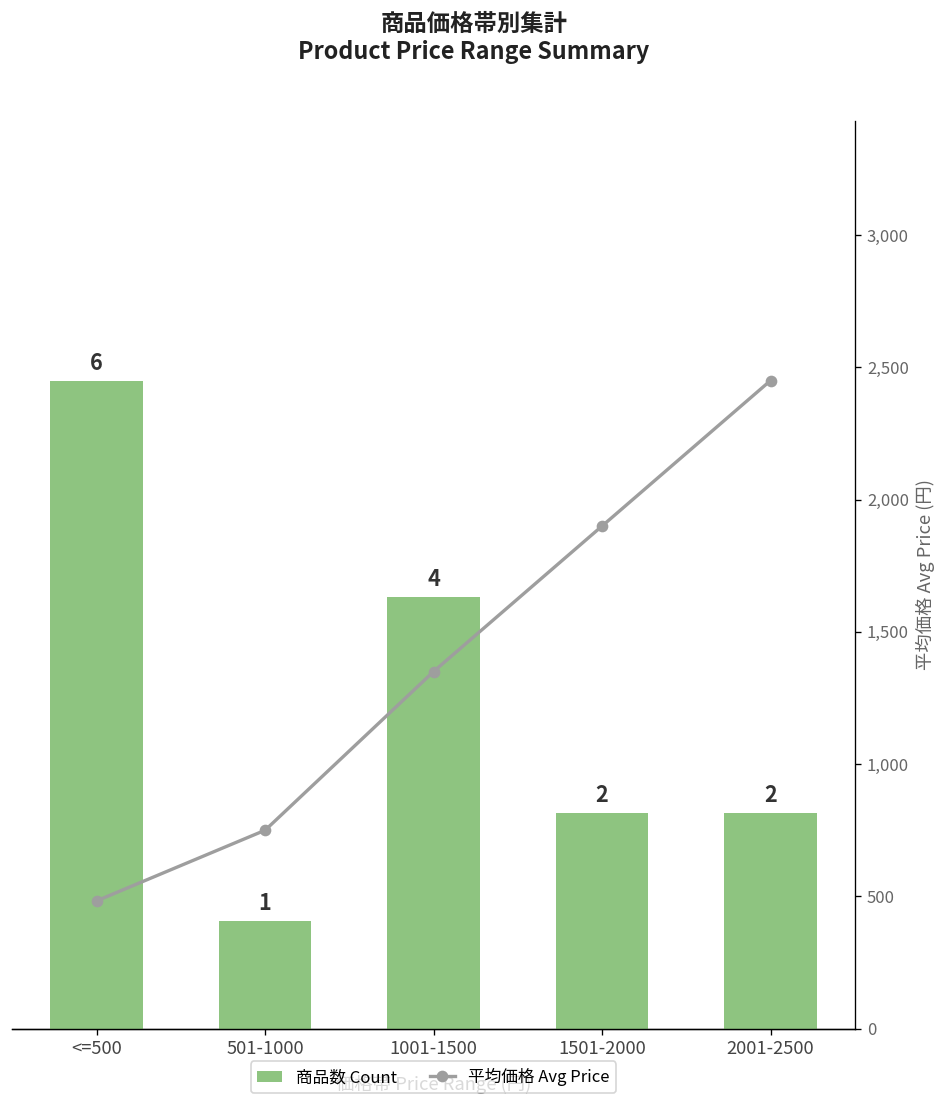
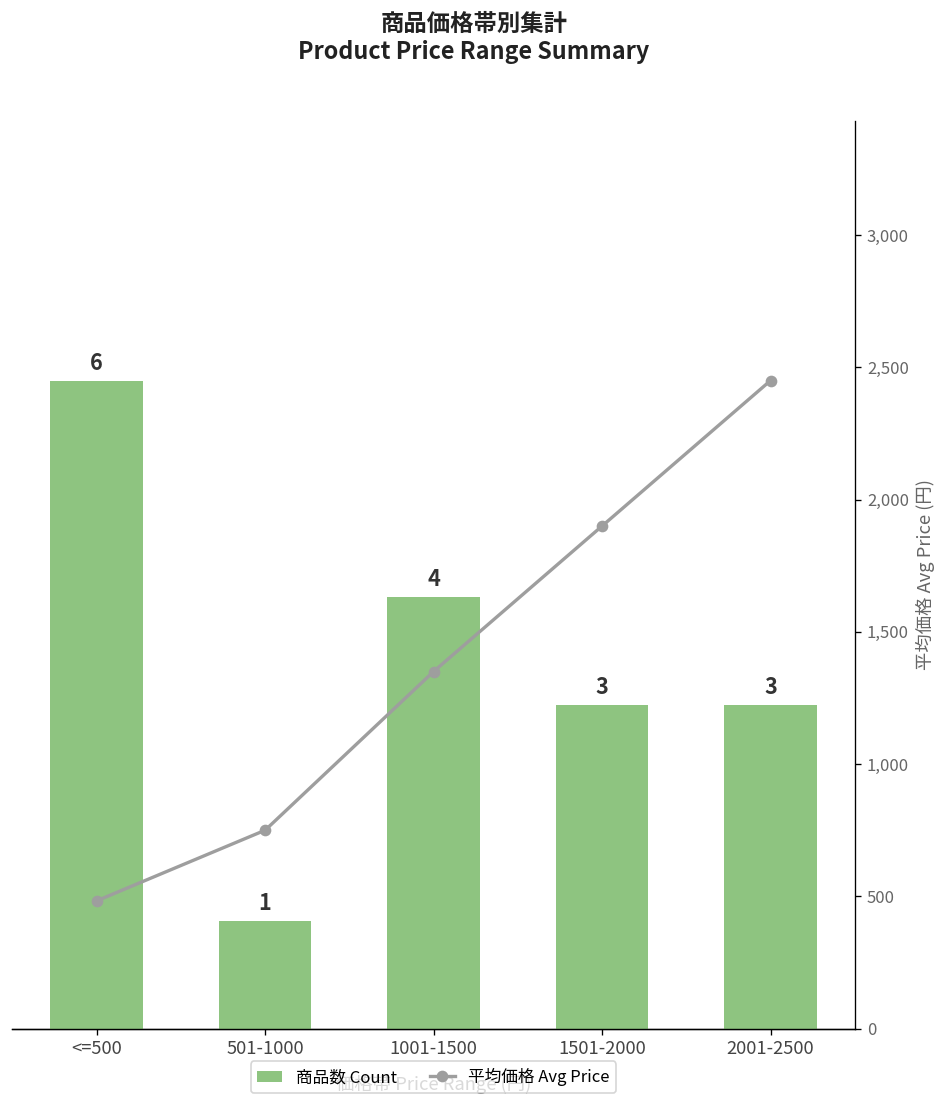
商品数 Count, 1501-2000: 2 -> 3
商品数 Count, 2001-2500: 2 -> 3
